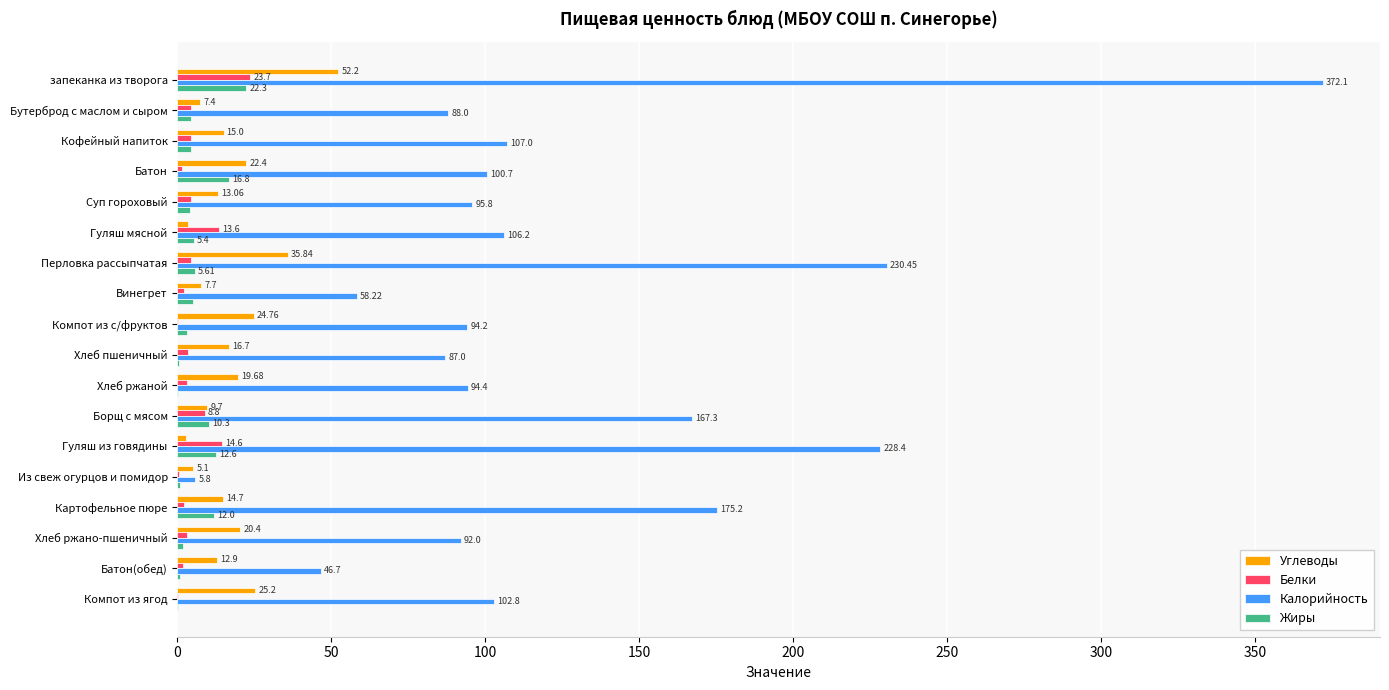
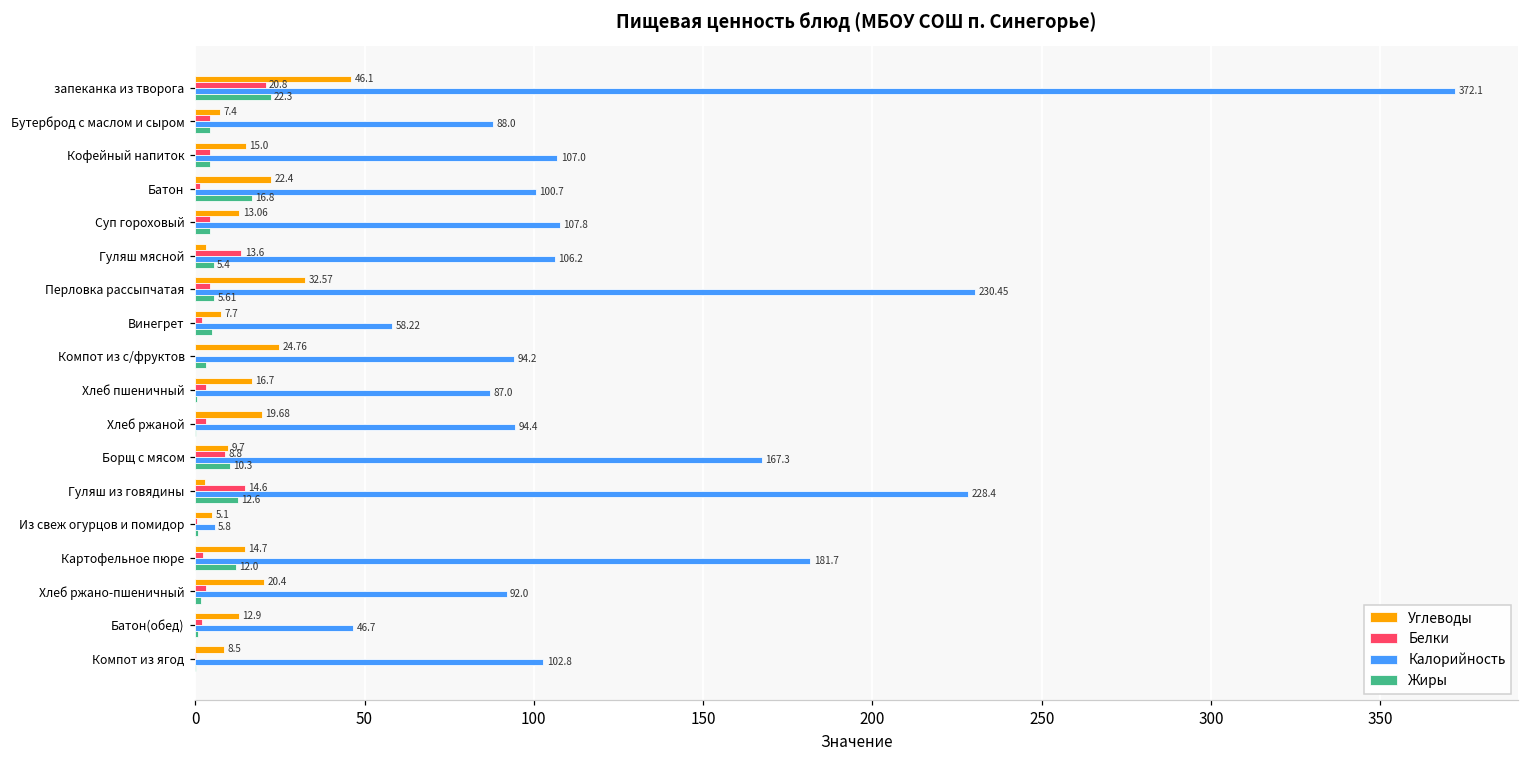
Углеводы, запеканка из творога: 52.2 -> 46.1
Белки, запеканка из творога: 23.7 -> 20.8
Калорийность, Суп гороховый: 95.8 -> 107.8
Углеводы, Перловка рассыпчатая: 35.84 -> 32.57
Калорийность, Картофельное пюре: 175.2 -> 181.7
Углеводы, Компот из ягод: 25.2 -> 8.5
